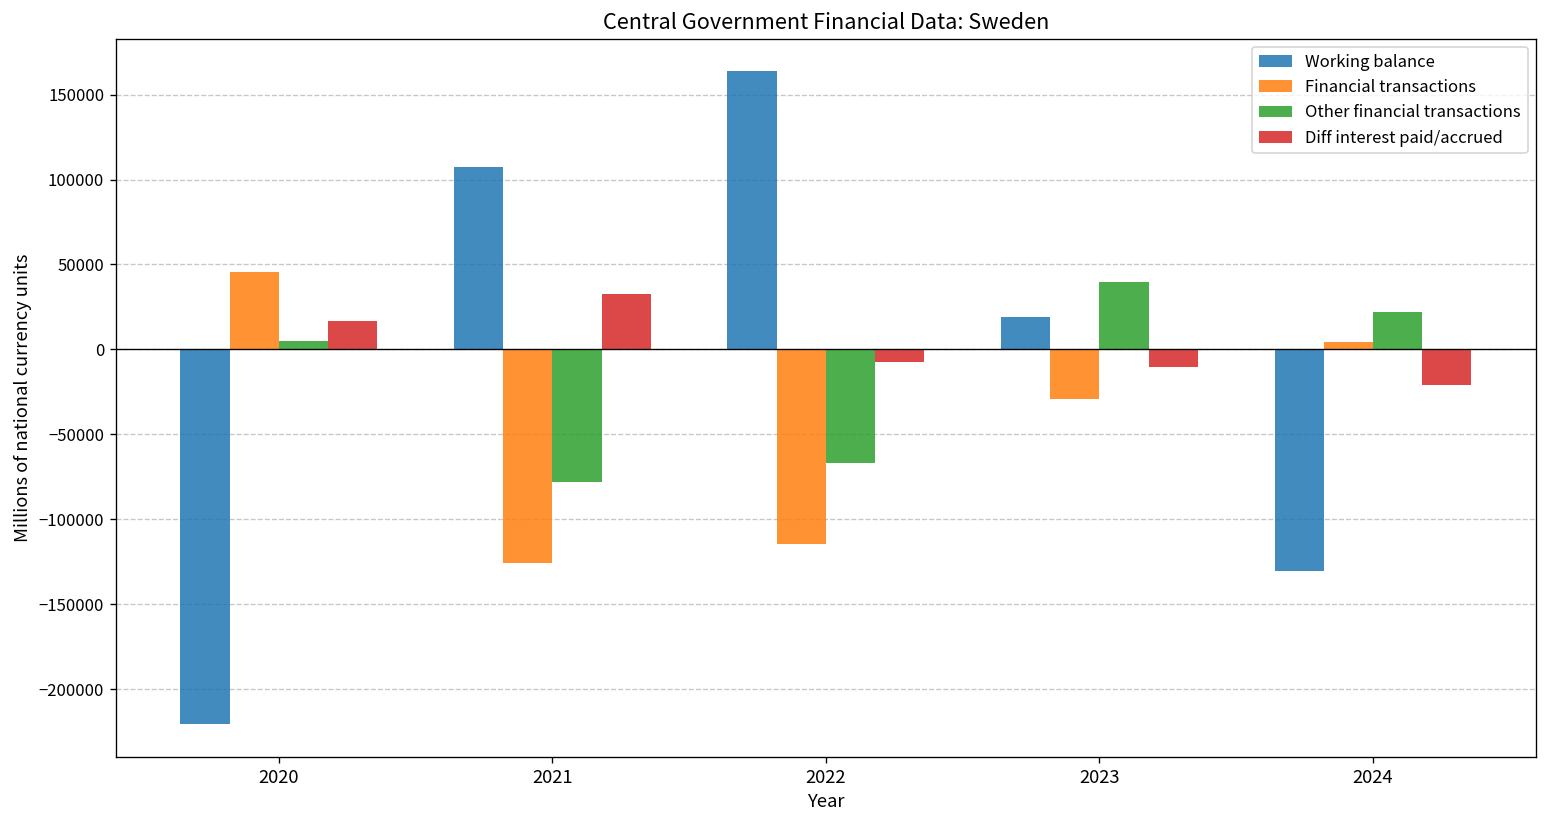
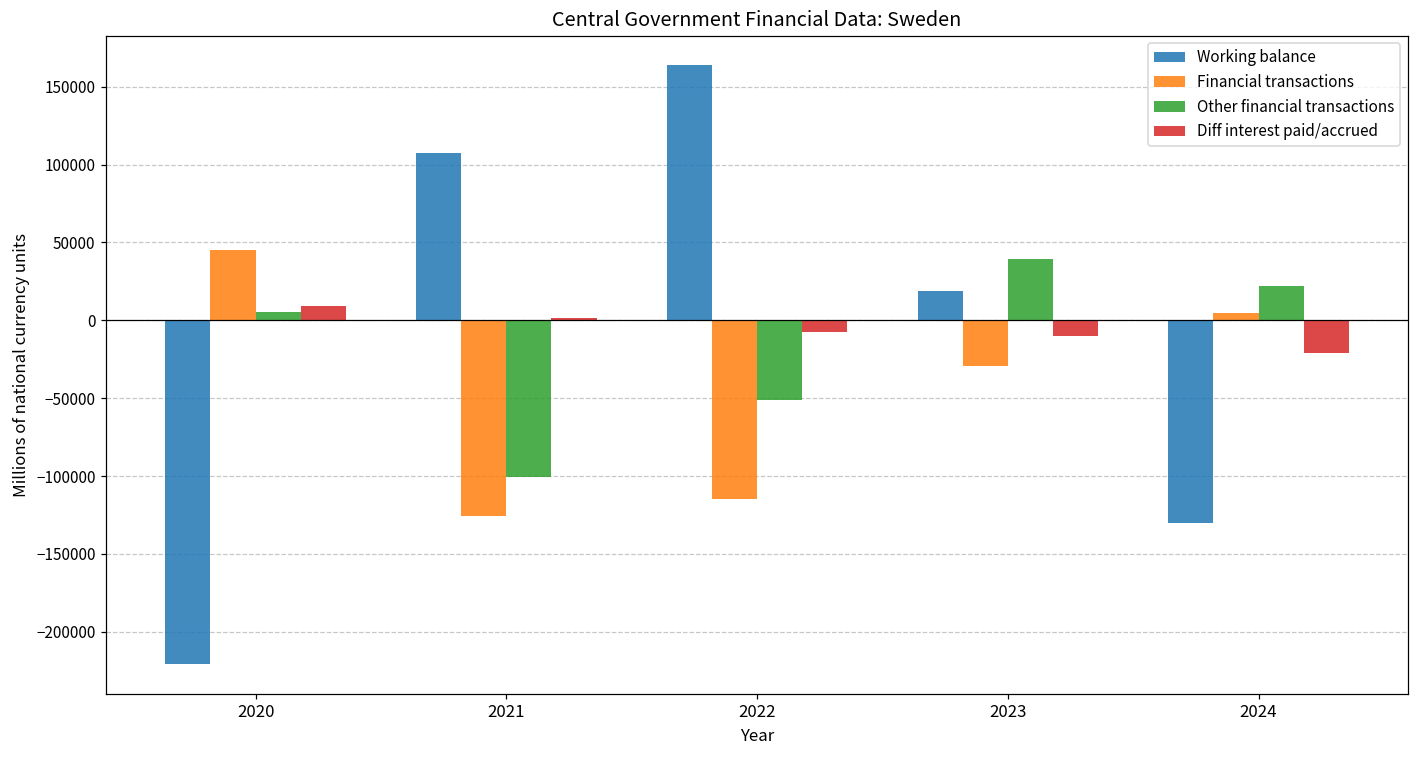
Diff interest paid/accrued, 2020: 17000 -> 9000
Other financial transactions, 2021: -78000 -> -101000
Diff interest paid/accrued, 2021: 32000 -> 2000
Other financial transactions, 2022: -67000 -> -51000
